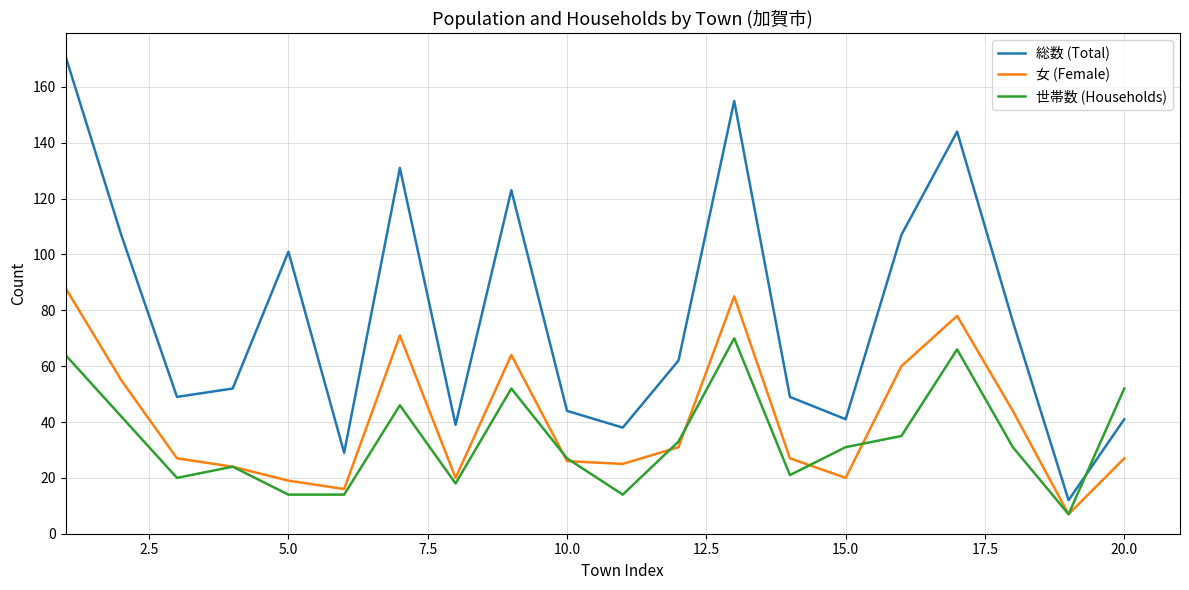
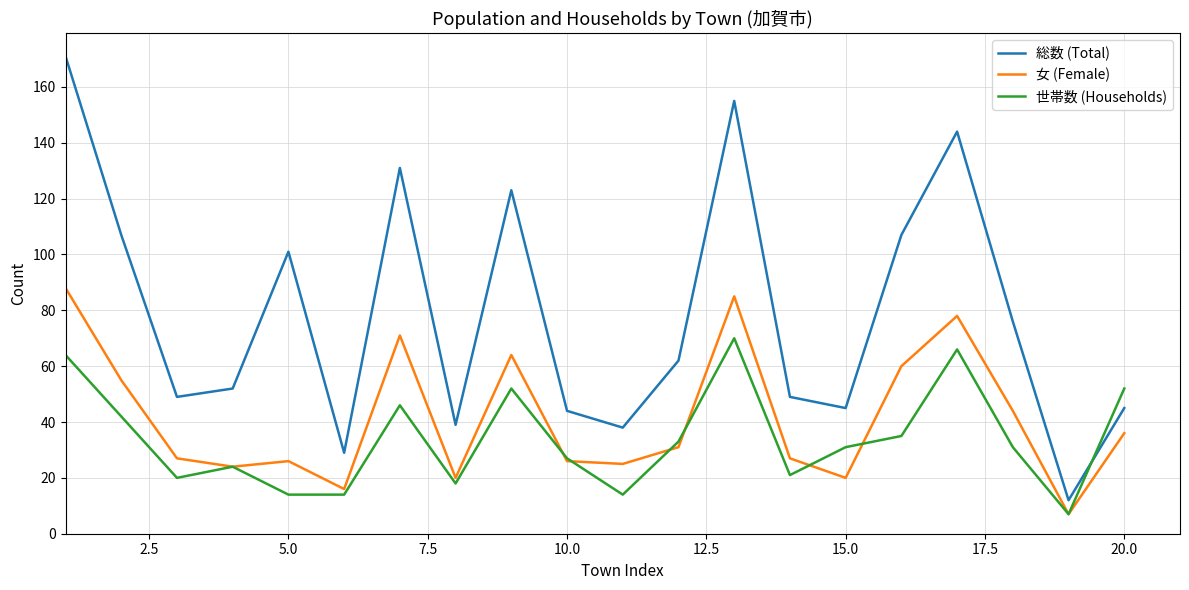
女 (Female), 5.0: 19 -> 26
総数 (Total), 15.0: 41 -> 45
総数 (Total), 20.0: 41 -> 45
女 (Female), 20.0: 27 -> 36
